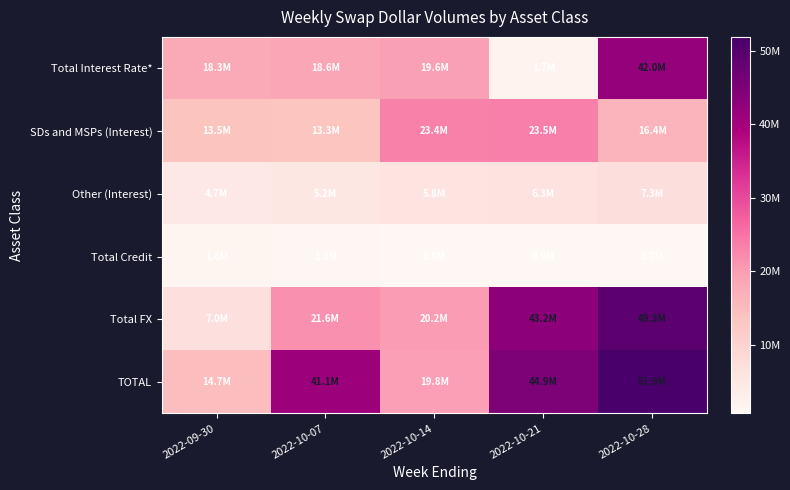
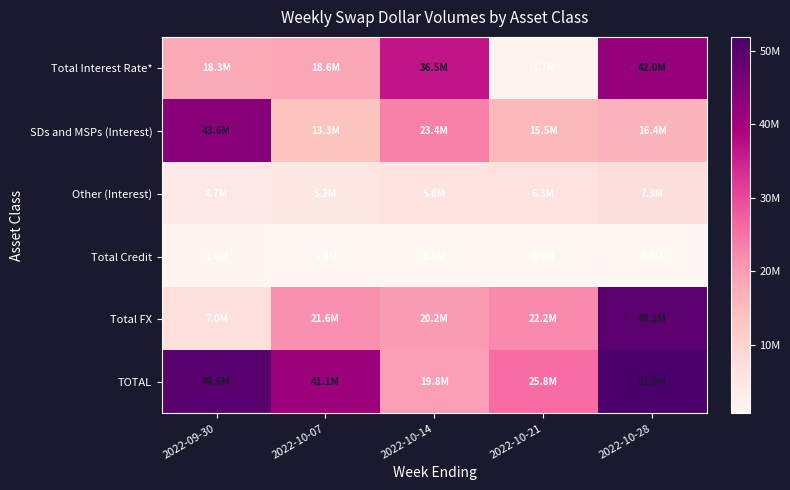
Total Interest Rate*, 2022-10-14: 19.6M -> 36.5M
SDs and MSPs (Interest), 2022-09-30: 13.5M -> 43.6M
SDs and MSPs (Interest), 2022-10-21: 23.5M -> 15.5M
Total FX, 2022-10-21: 43.2M -> 22.2M
TOTAL, 2022-09-30: 14.7M -> 49.6M
TOTAL, 2022-10-21: 44.9M -> 25.8M
